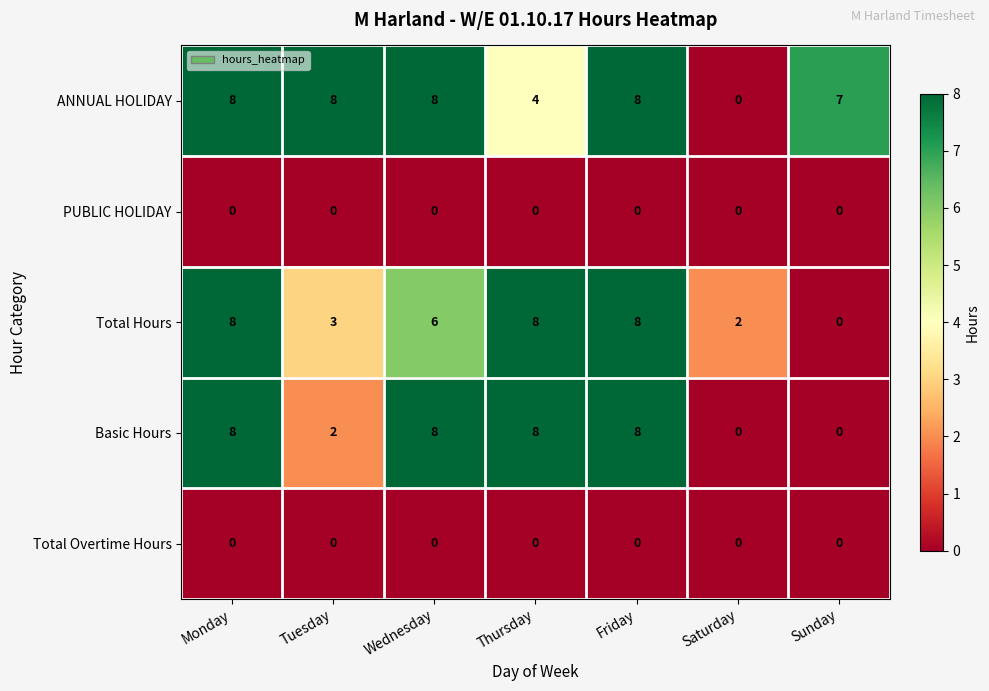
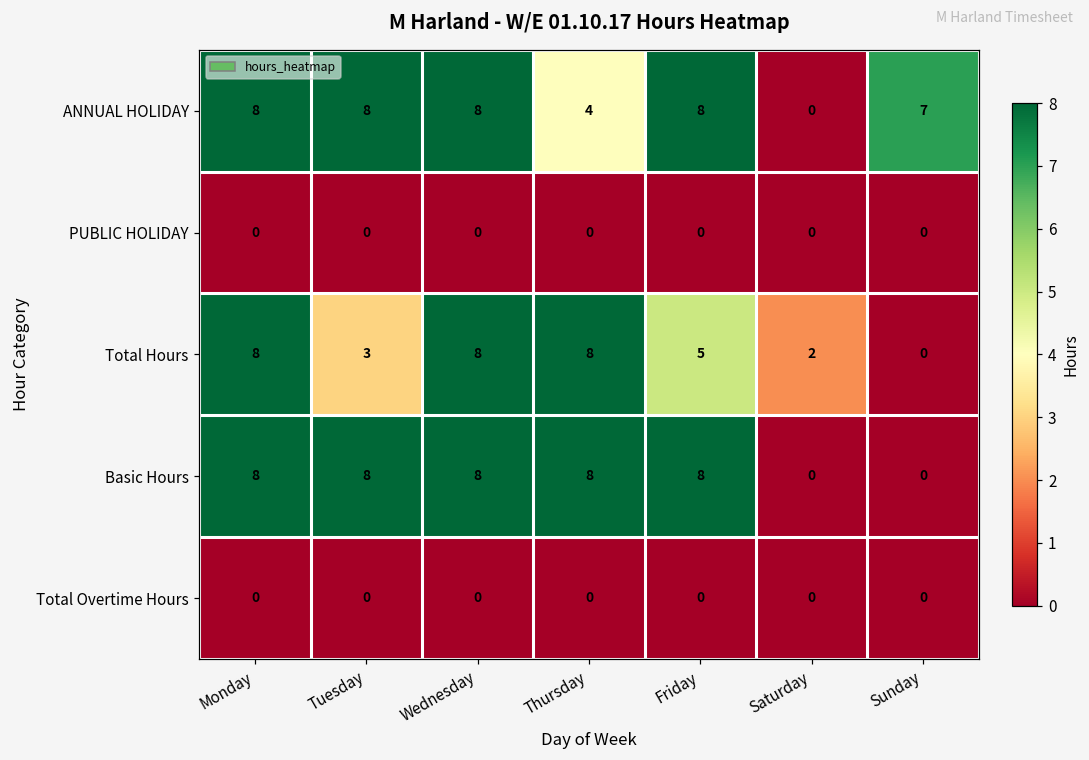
Total Hours, Wednesday: 6 -> 8
Total Hours, Friday: 8 -> 5
Basic Hours, Tuesday: 2 -> 8
